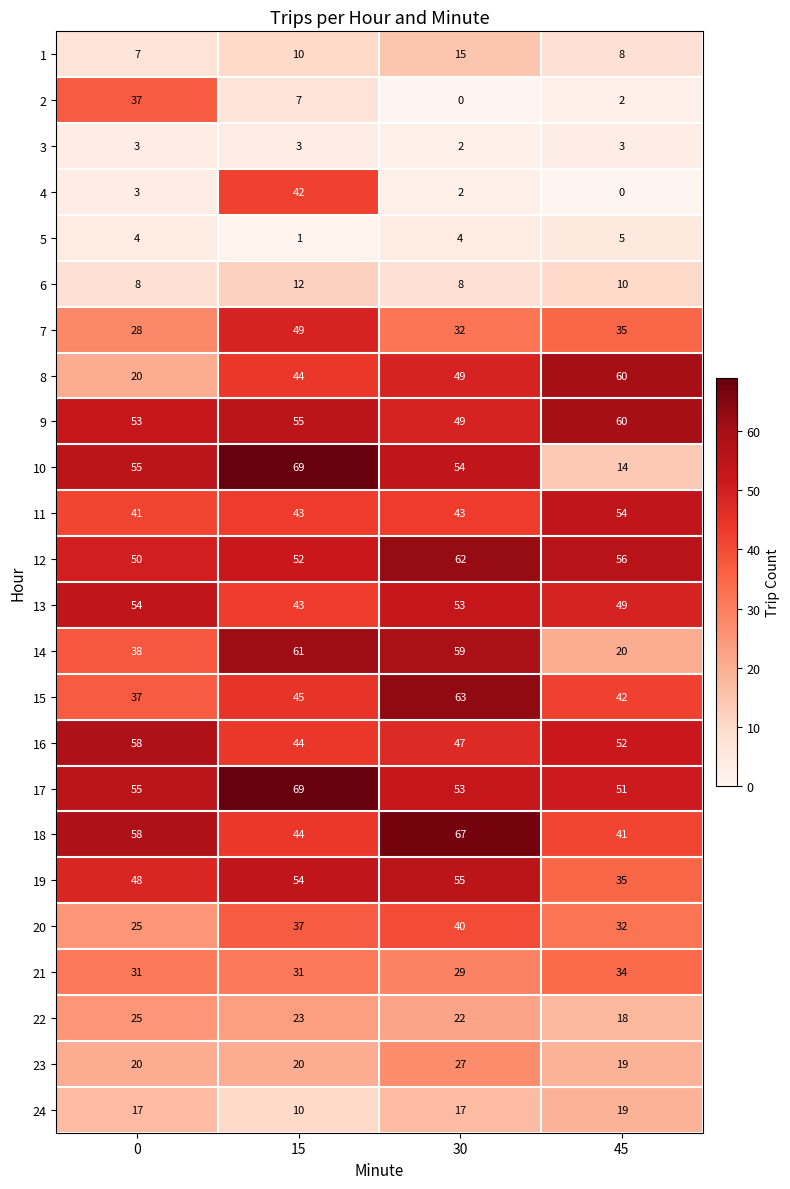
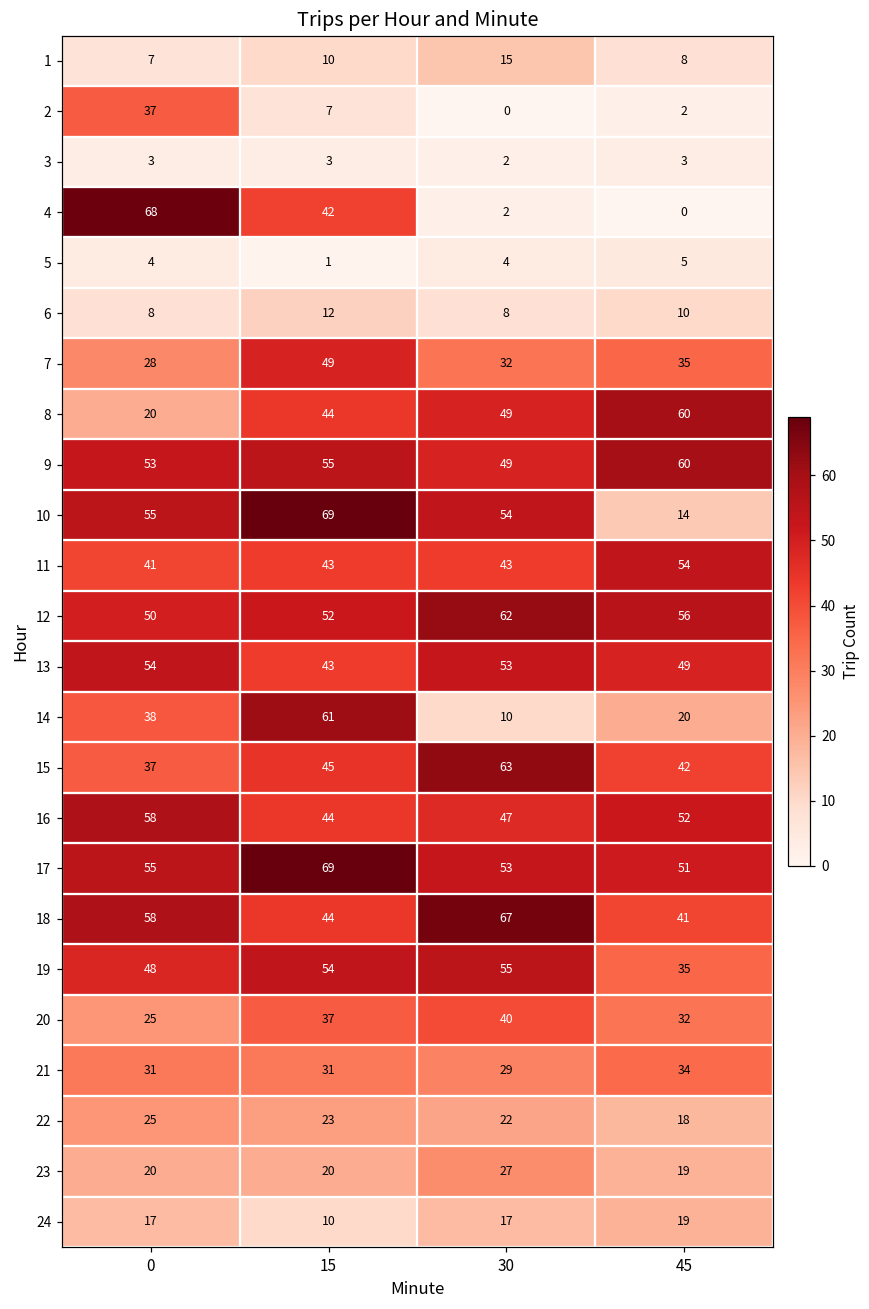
4, 0: 3 -> 68
14, 30: 59 -> 10
